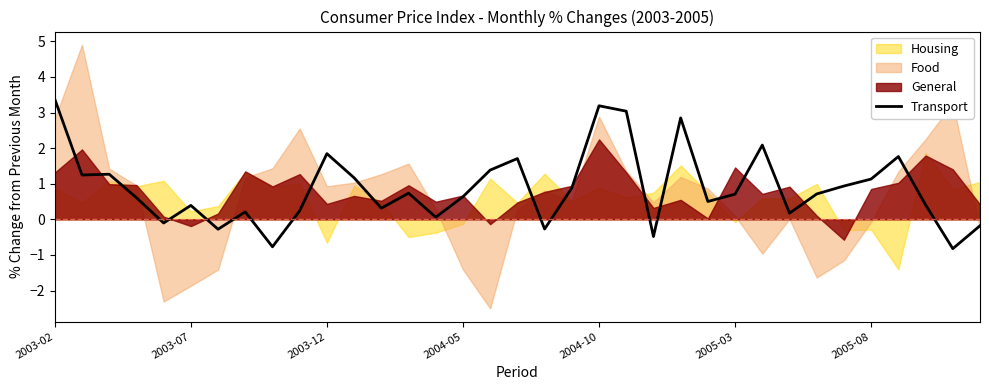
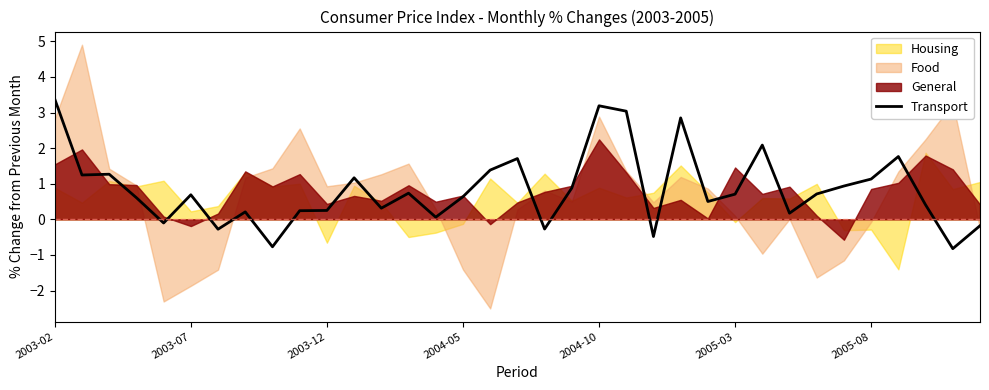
General, 2003-02: 1.3 -> 1.5
Transport, 2003-07: 0.4 -> 0.7
Transport, 2003-12: 1.8 -> 0.2
